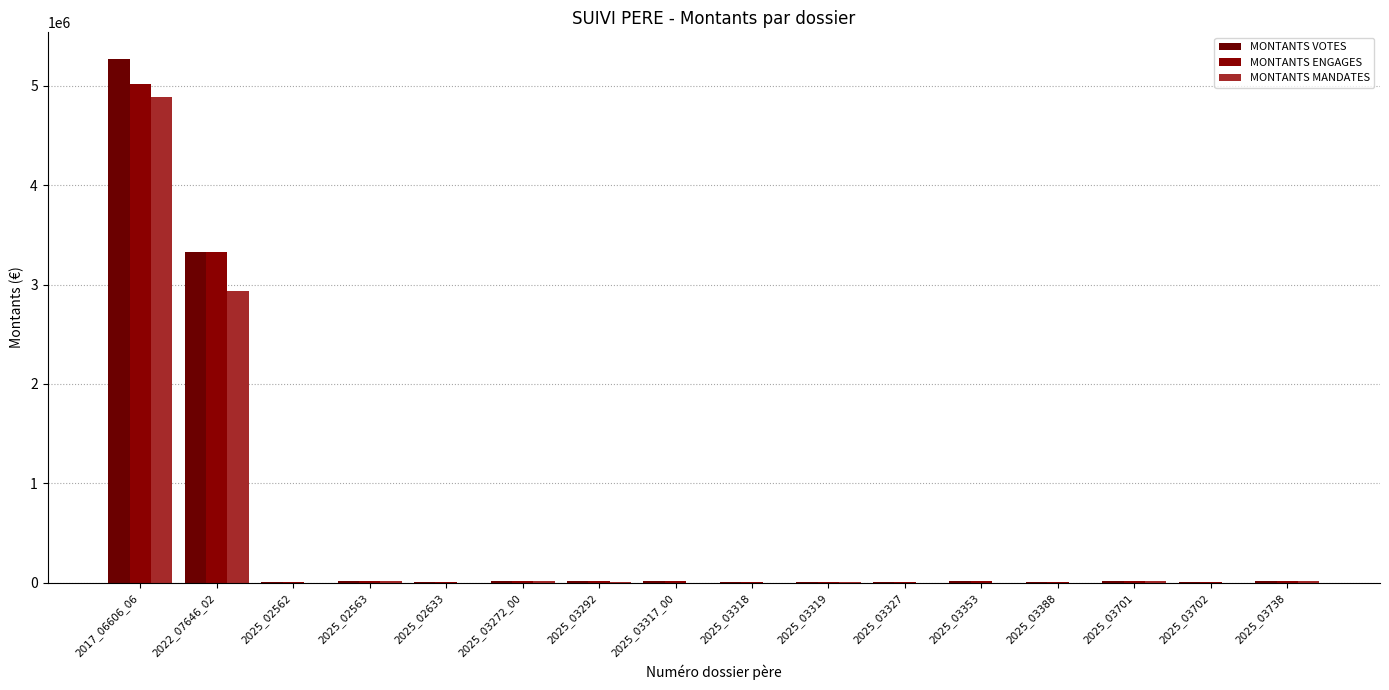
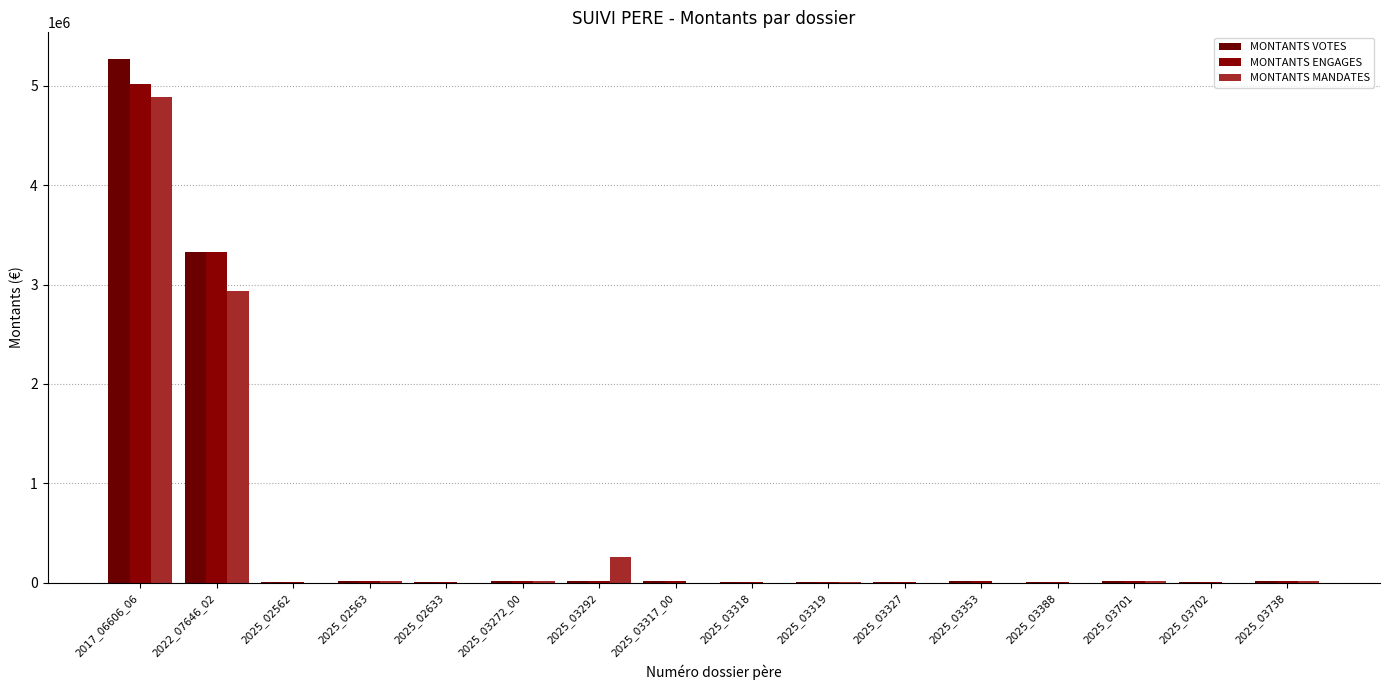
MONTANTS MANDATES, 2025_03292: 0 -> 300000
